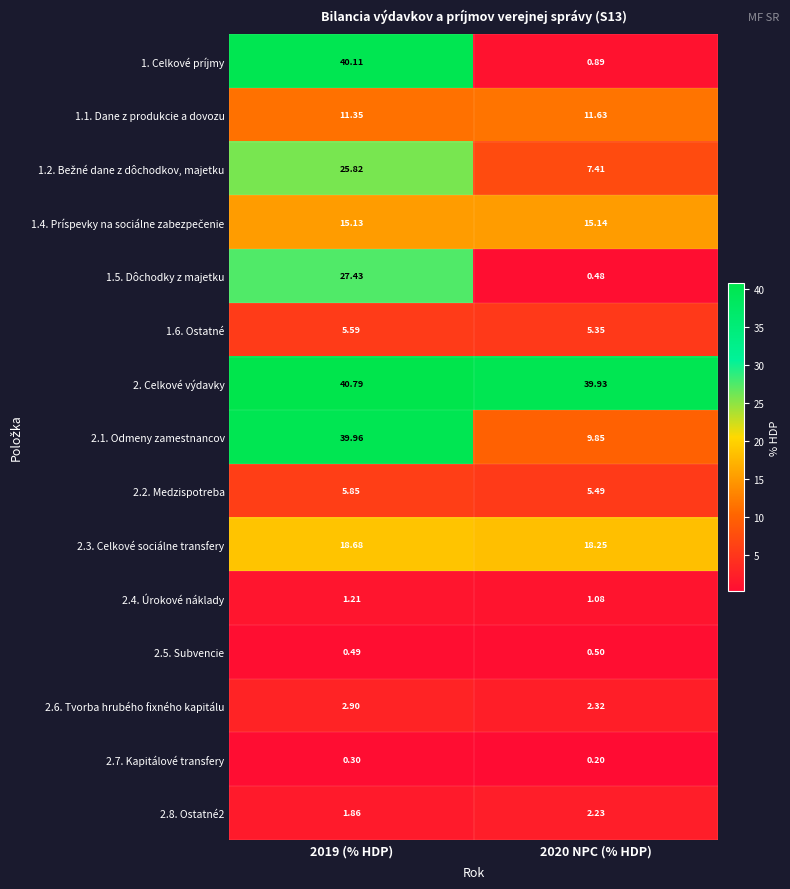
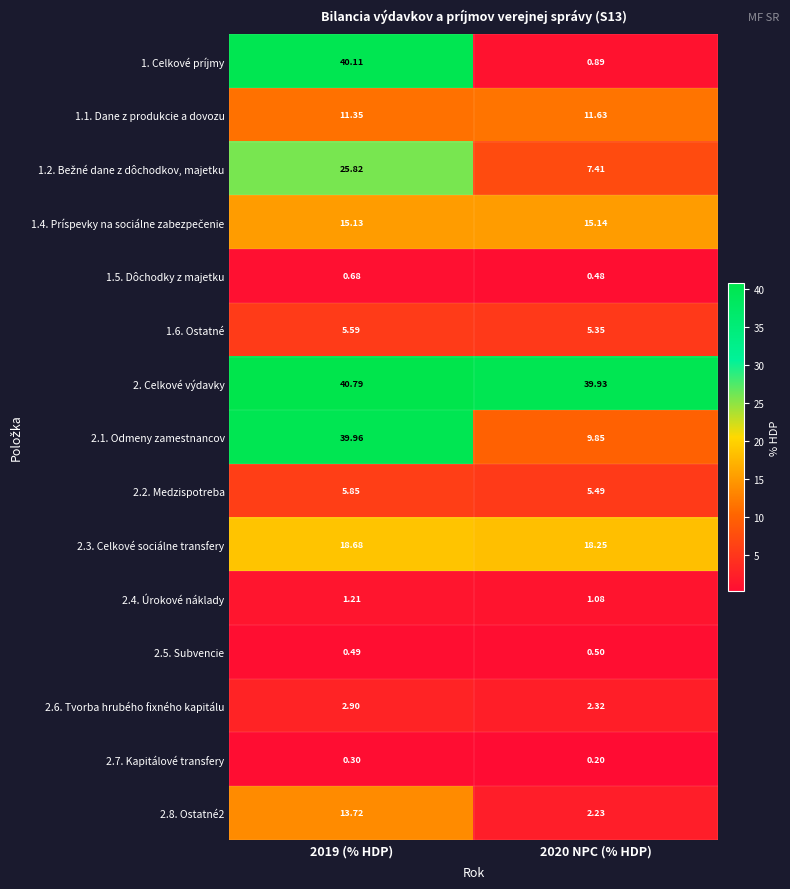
1.5. Dôchodky z majetku, 2019 (% HDP): 27.43 -> 0.68
2.8. Ostatné2, 2019 (% HDP): 1.86 -> 13.72
